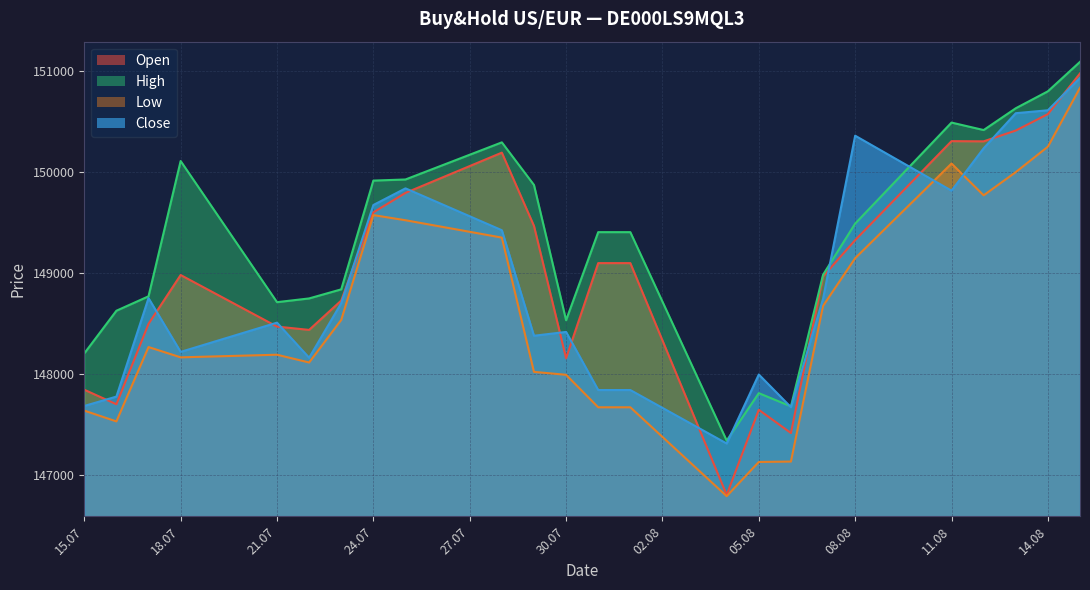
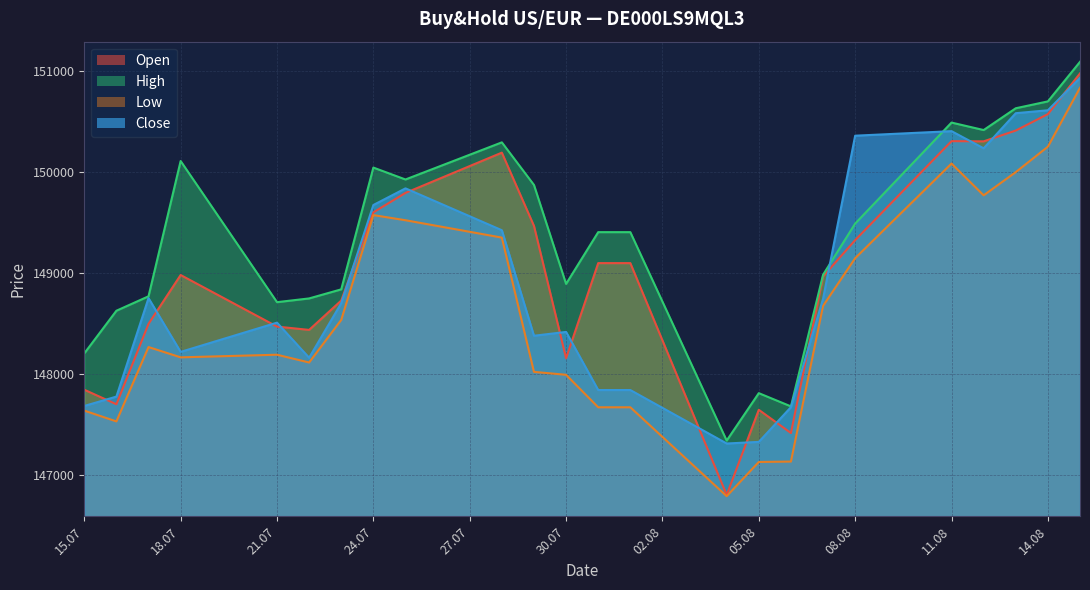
High, 24.07: 149910 -> 150040
High, 30.07: 148530 -> 148890
Close, 05.08: 147990 -> 147320
Close, 11.08: 149810 -> 150400
High, 14.08: 150800 -> 150700
